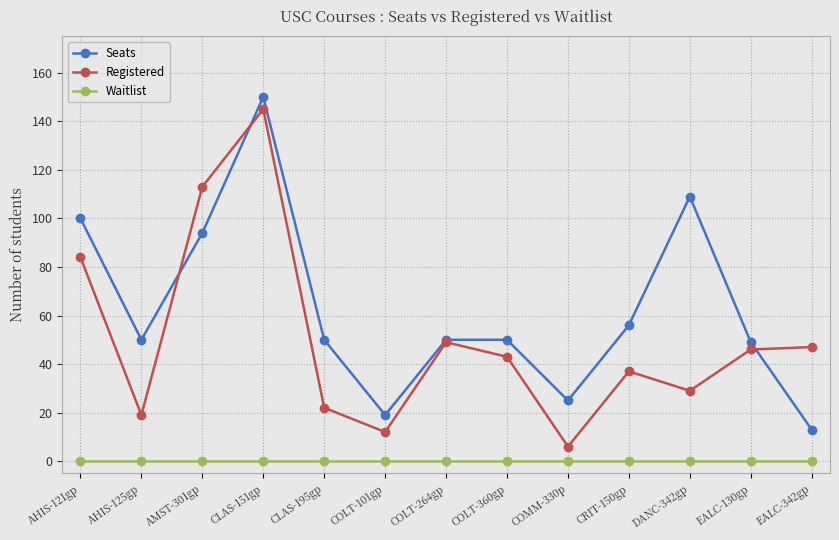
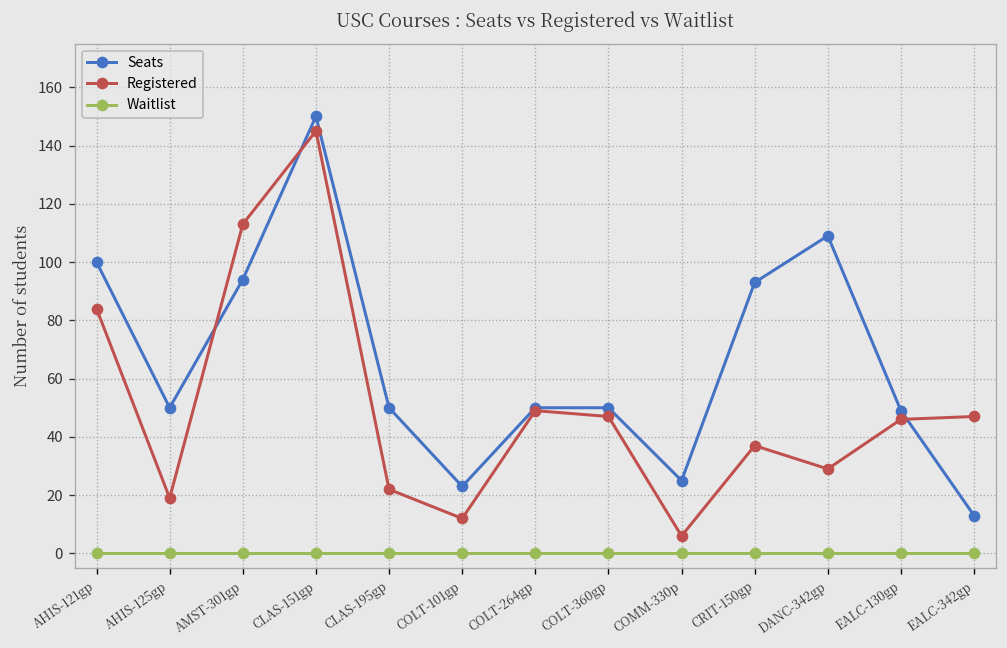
Seats, COLT-101gp: 19 -> 23
Registered, COLT-360gp: 43 -> 47
Seats, CRIT-150gp: 56 -> 93
